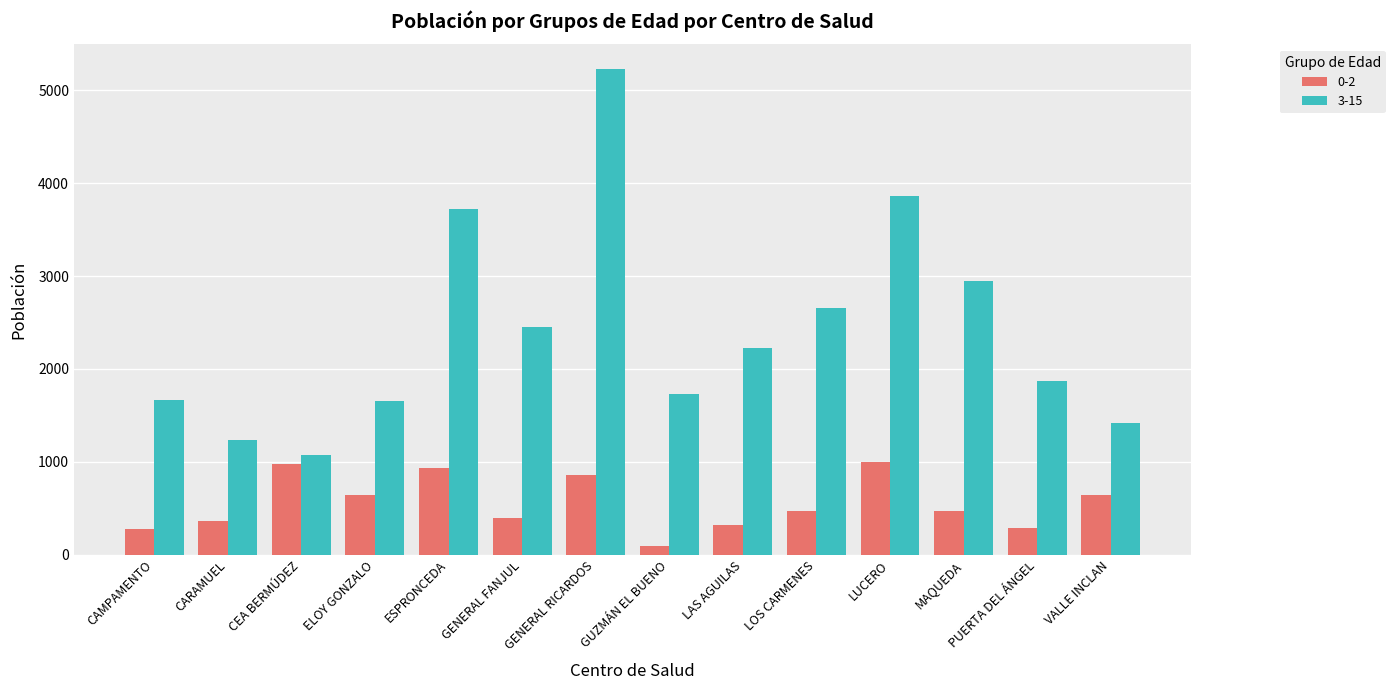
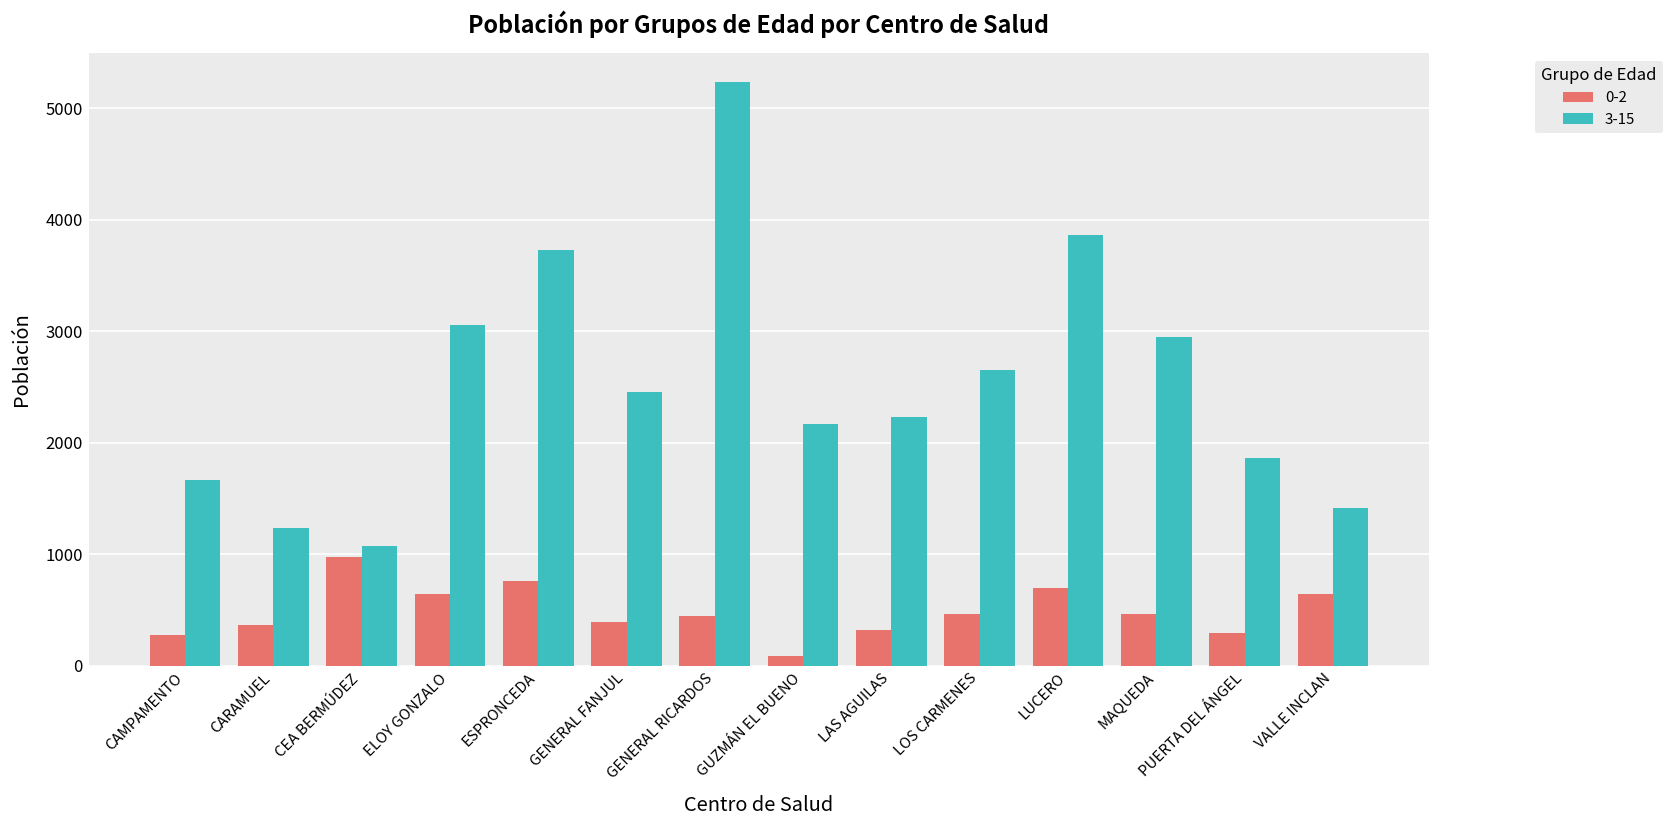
3-15, ELOY GONZALO: 1700 -> 3100
0-2, ESPRONCEDA: 900 -> 800
0-2, GENERAL RICARDOS: 900 -> 400
3-15, GUZMÁN EL BUENO: 1700 -> 2200
0-2, LUCERO: 1000 -> 700
